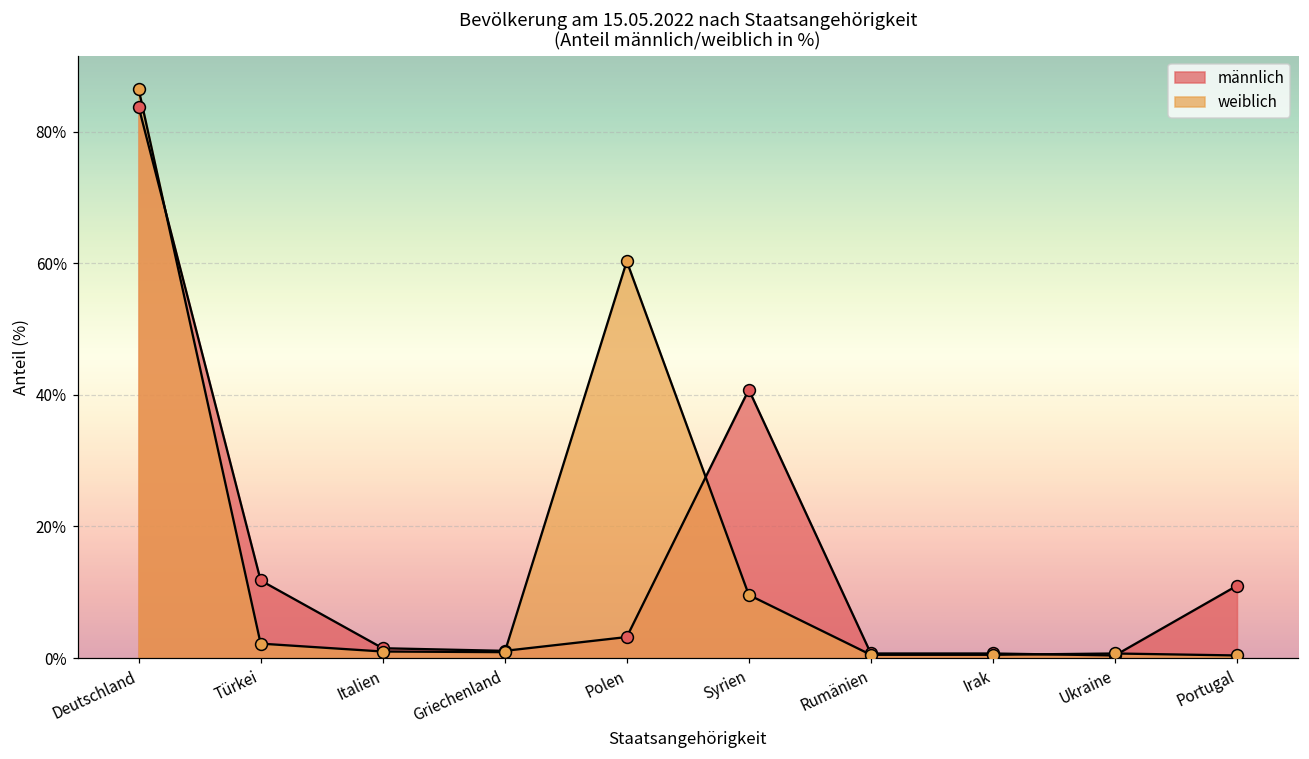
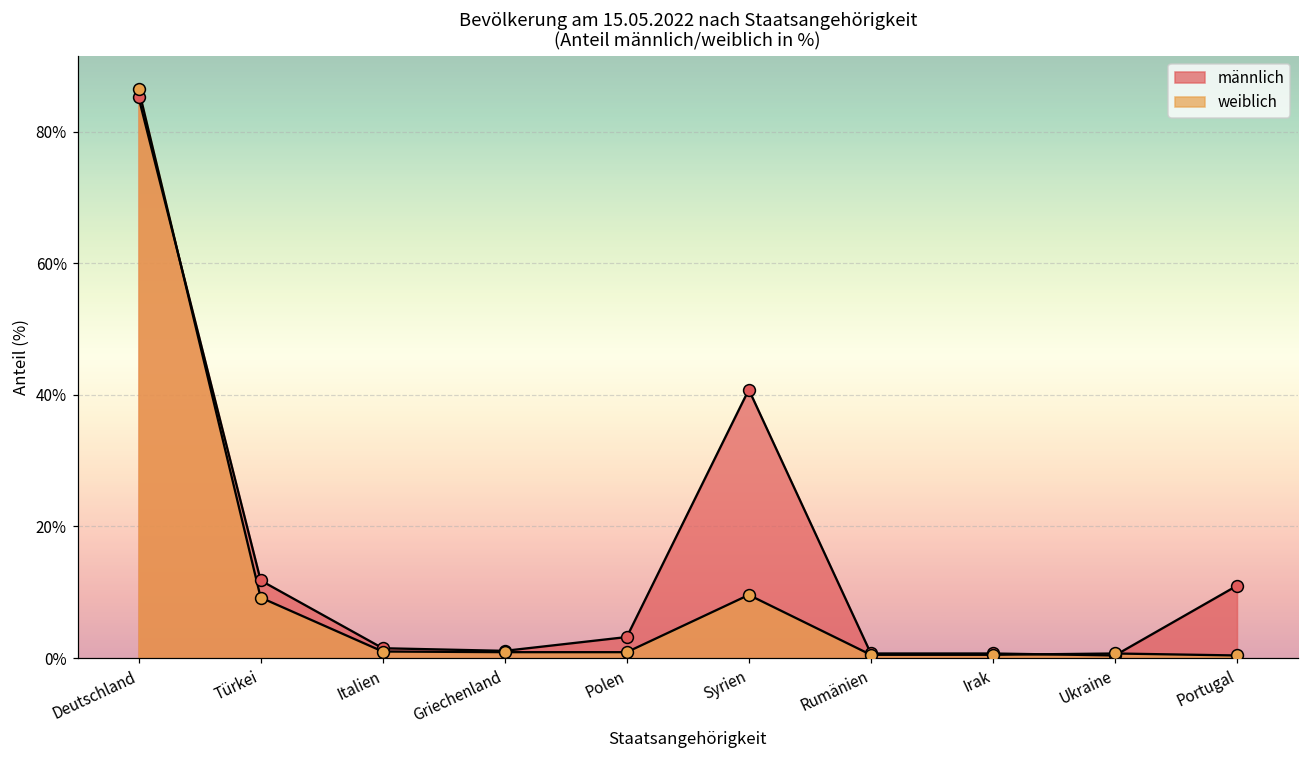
männlich, Deutschland: 84% -> 85%
weiblich, Türkei: 2% -> 9%
weiblich, Polen: 60% -> 1%
